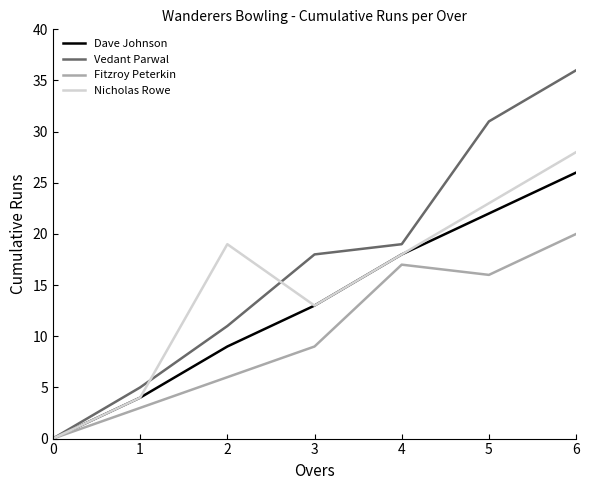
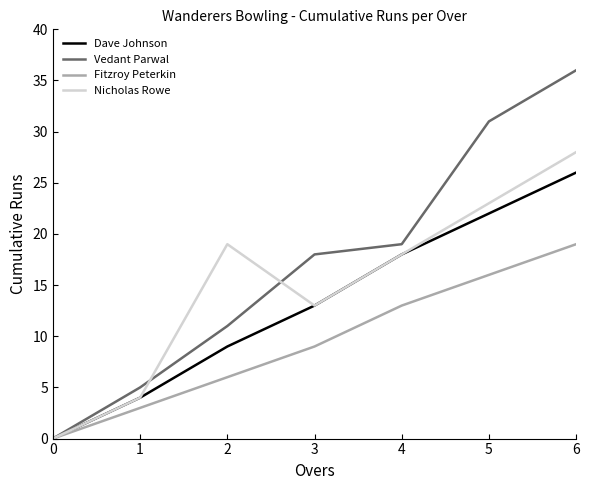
Fitzroy Peterkin, 4: 17 -> 13
Fitzroy Peterkin, 6: 20 -> 19
